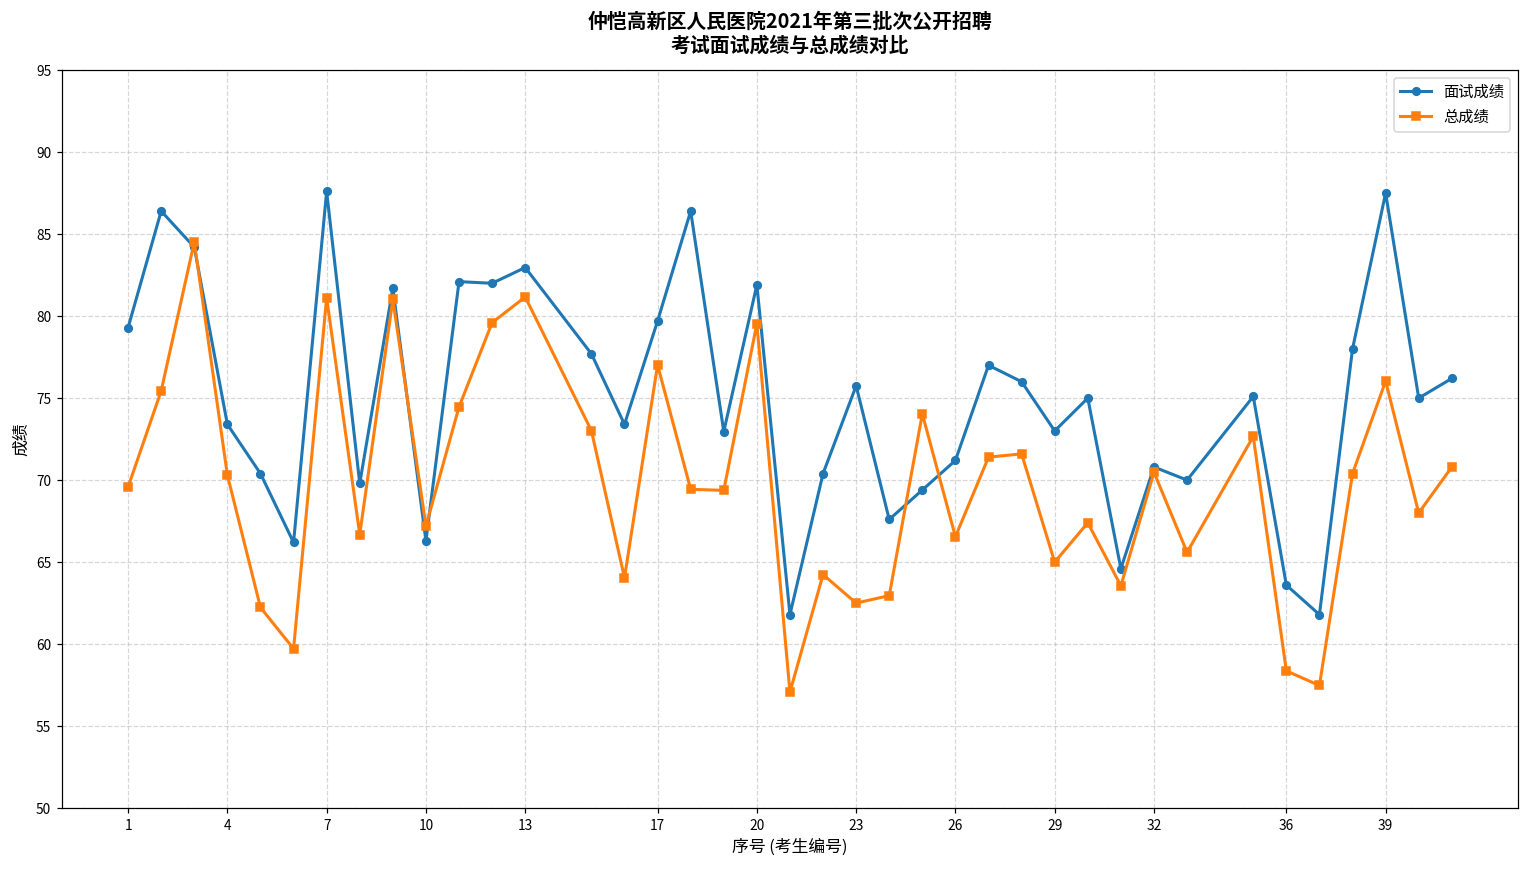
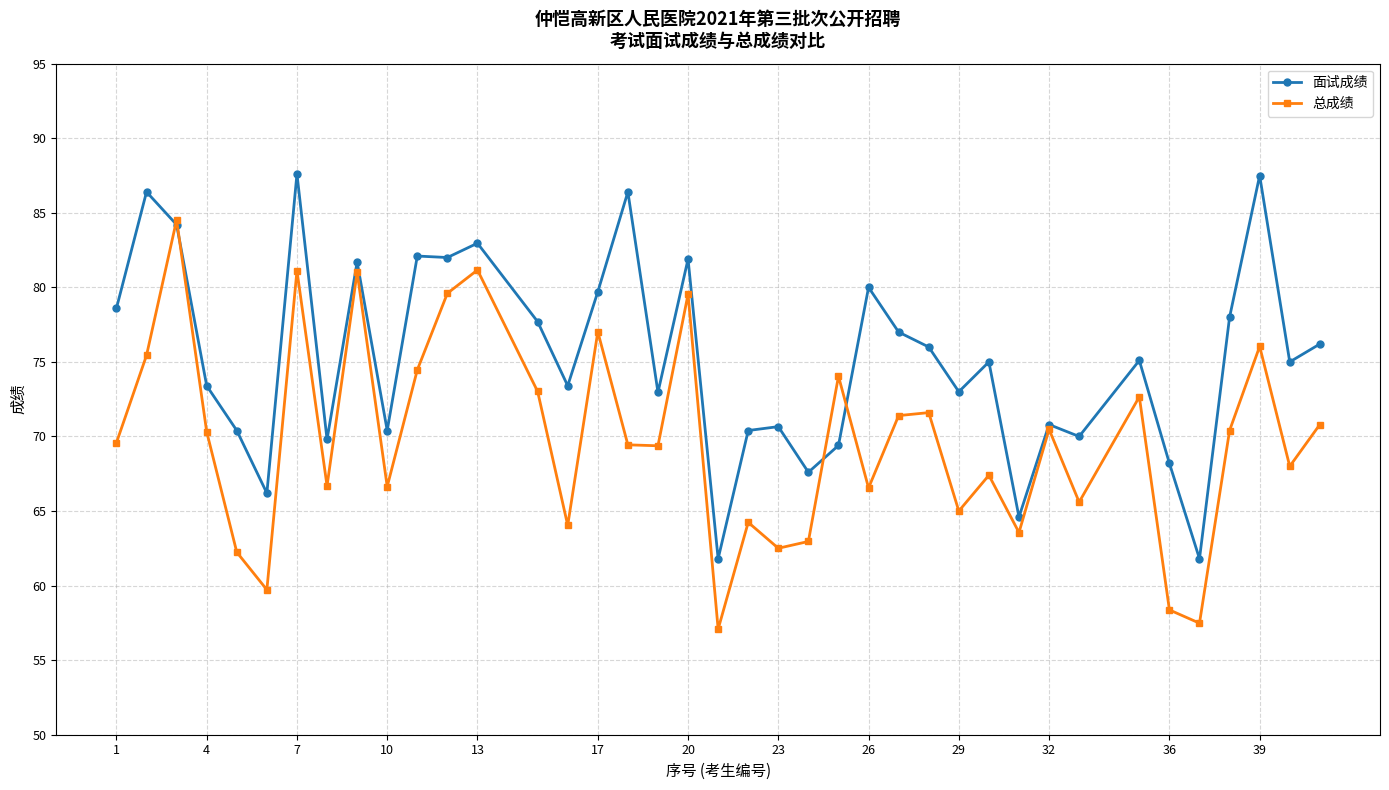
面试成绩, 1: 79.3 -> 78.6
面试成绩, 10: 66.3 -> 70.4
总成绩, 10: 67.2 -> 66.6
面试成绩, 23: 75.8 -> 70.7
面试成绩, 26: 71.2 -> 80.0
面试成绩, 36: 63.6 -> 68.2
